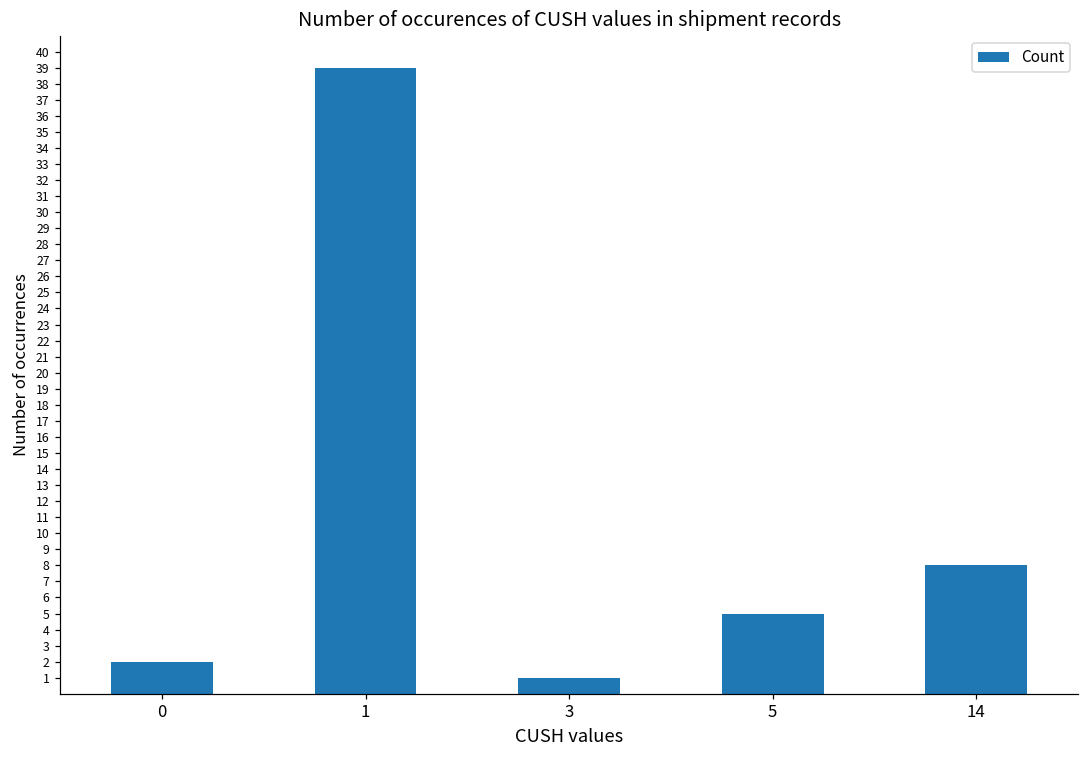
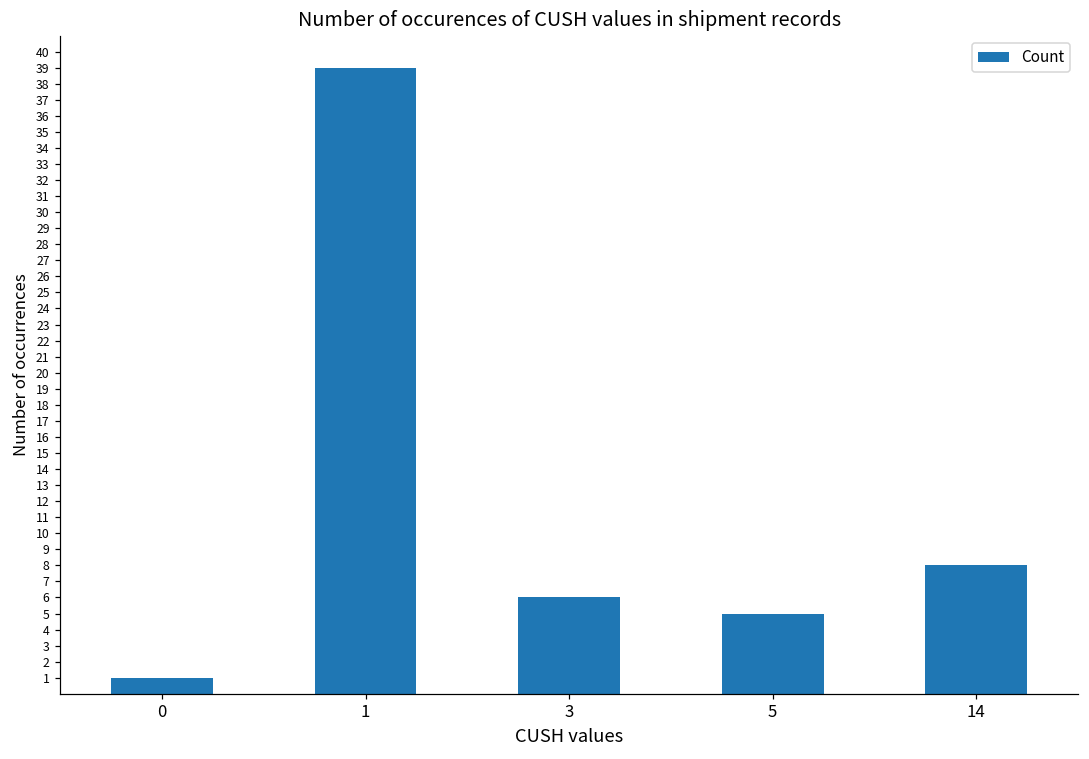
0: 2 -> 1
3: 1 -> 6
